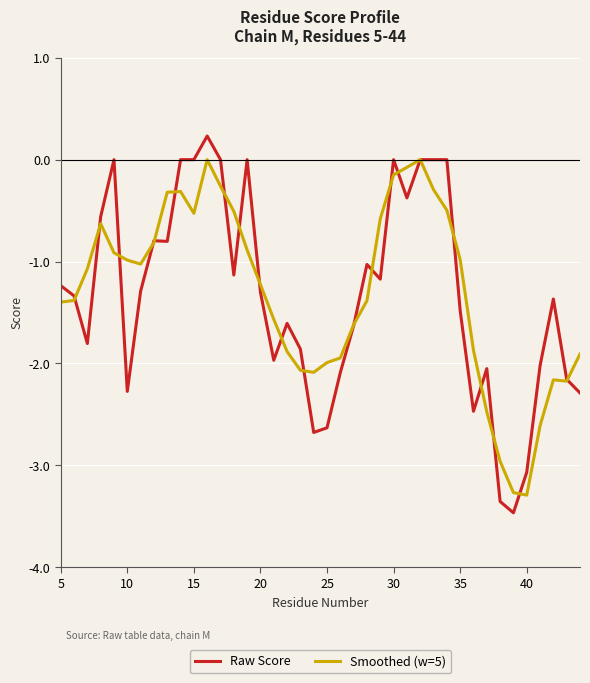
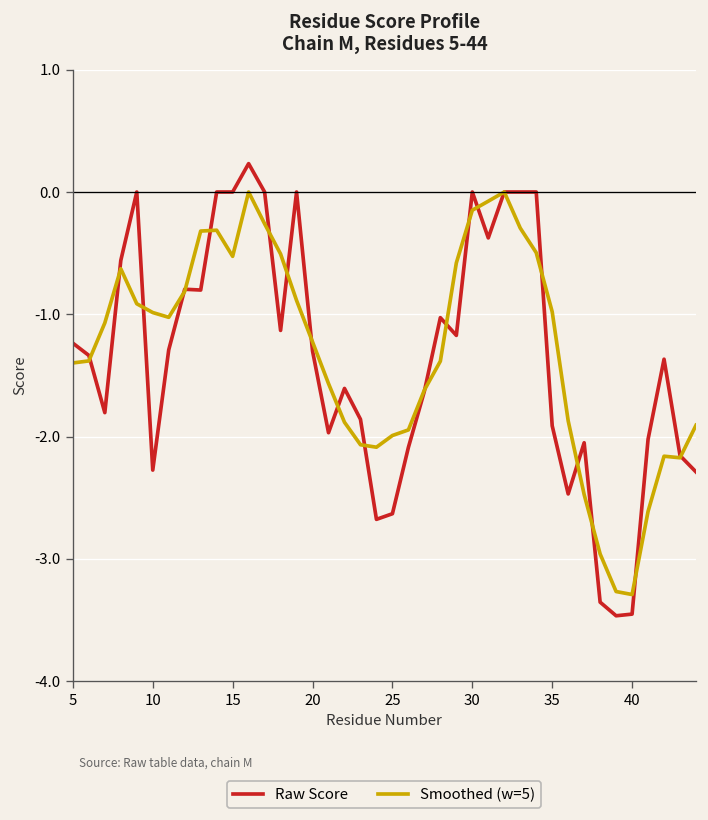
Raw Score, 35: -1.48 -> -1.91
Raw Score, 40: -3.07 -> -3.45
